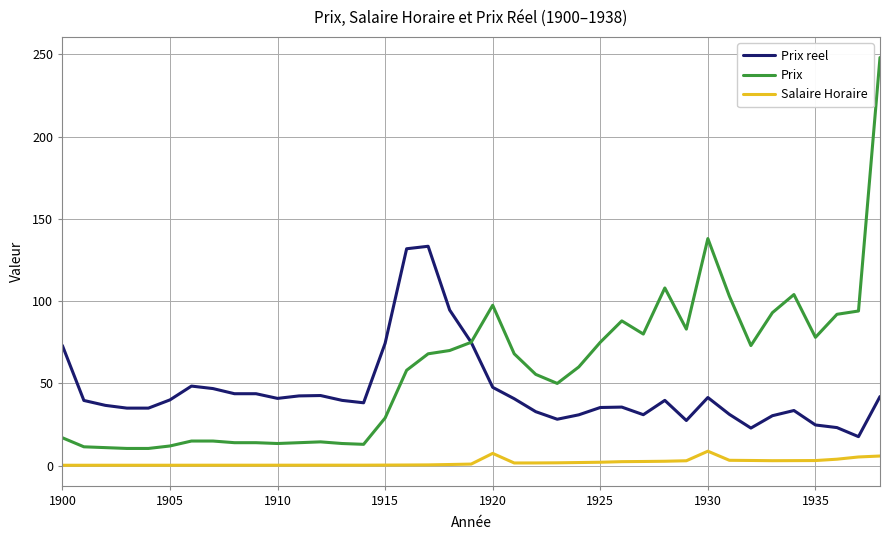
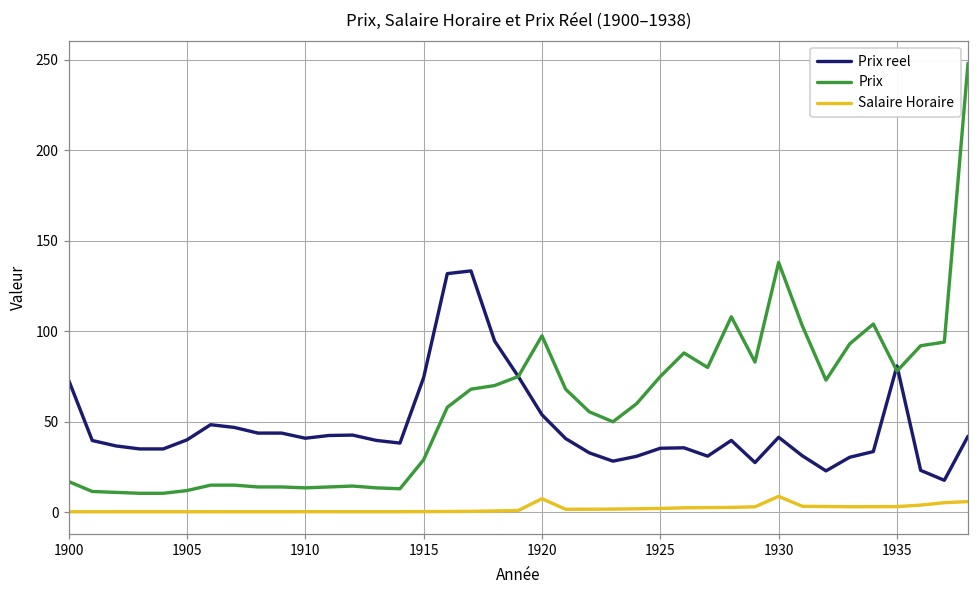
Prix reel, 1920: 48 -> 54
Prix reel, 1935: 25 -> 81
